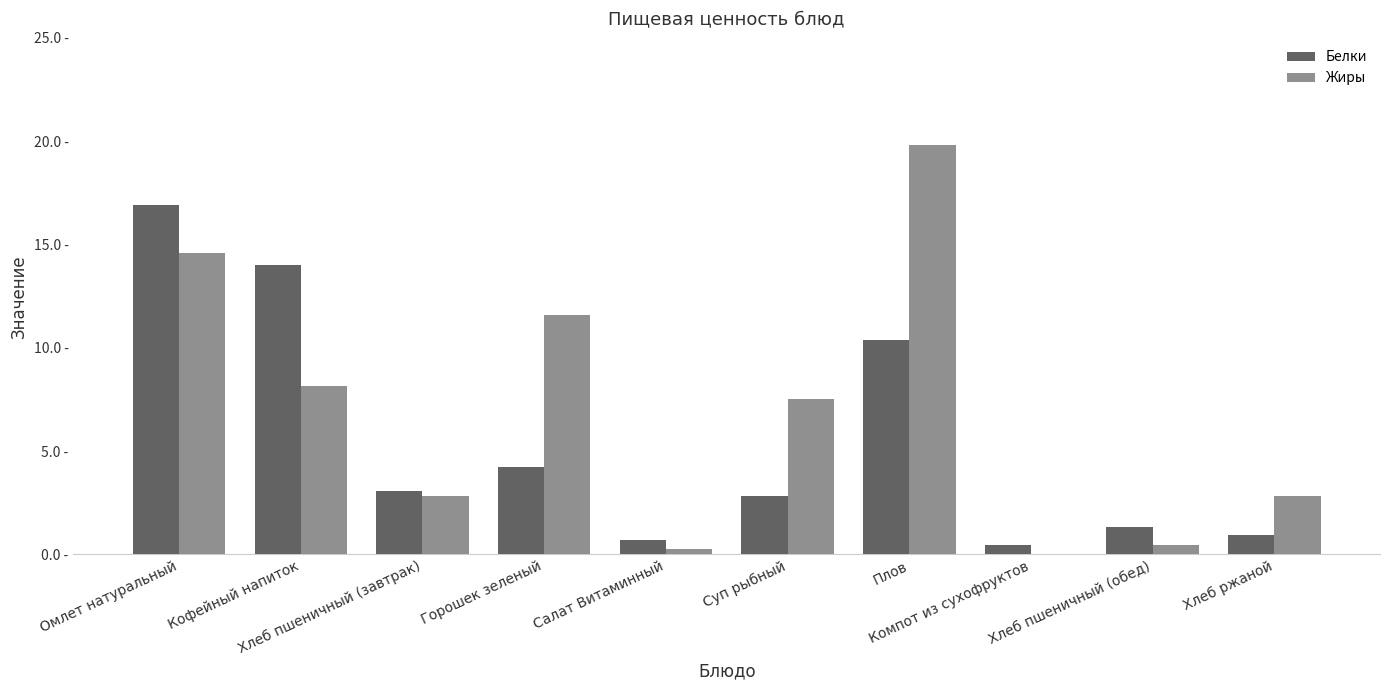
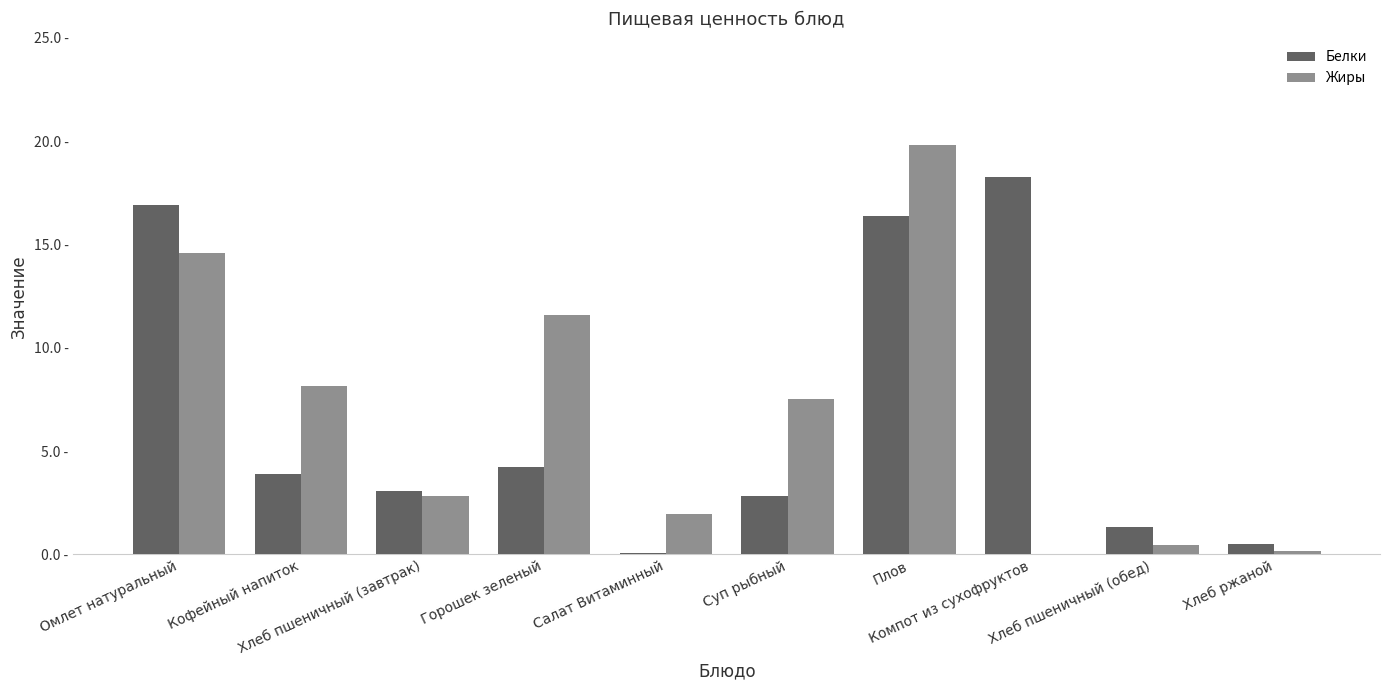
Белки, Кофейный напиток: 14.0 - -> 3.9 -
Белки, Салат Витаминный: 0.7 - -> 0.1 -
Жиры, Салат Витаминный: 0.3 - -> 2.0 -
Белки, Плов: 10.4 - -> 16.4 -
Белки, Компот из сухофруктов: 0.5 - -> 18.3 -
Белки, Хлеб ржаной: 0.9 - -> 0.5 -
Жиры, Хлеб ржаной: 2.8 - -> 0.2 -
